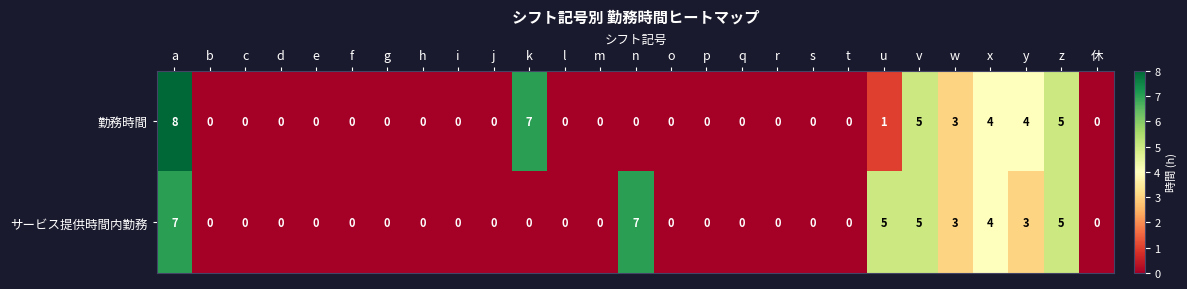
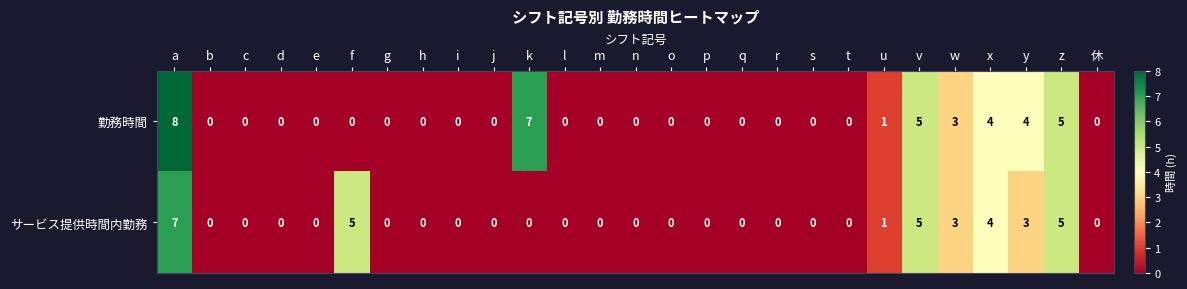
サービス提供時間内勤務, f: 0 -> 5
サービス提供時間内勤務, n: 7 -> 0
サービス提供時間内勤務, u: 5 -> 1
